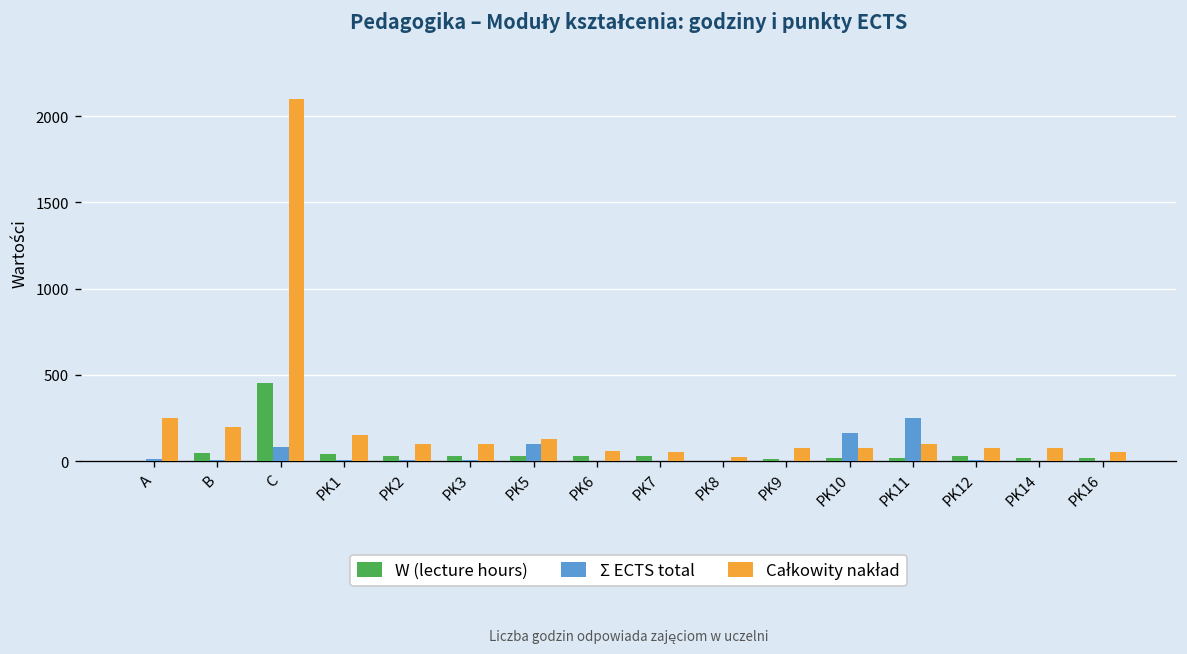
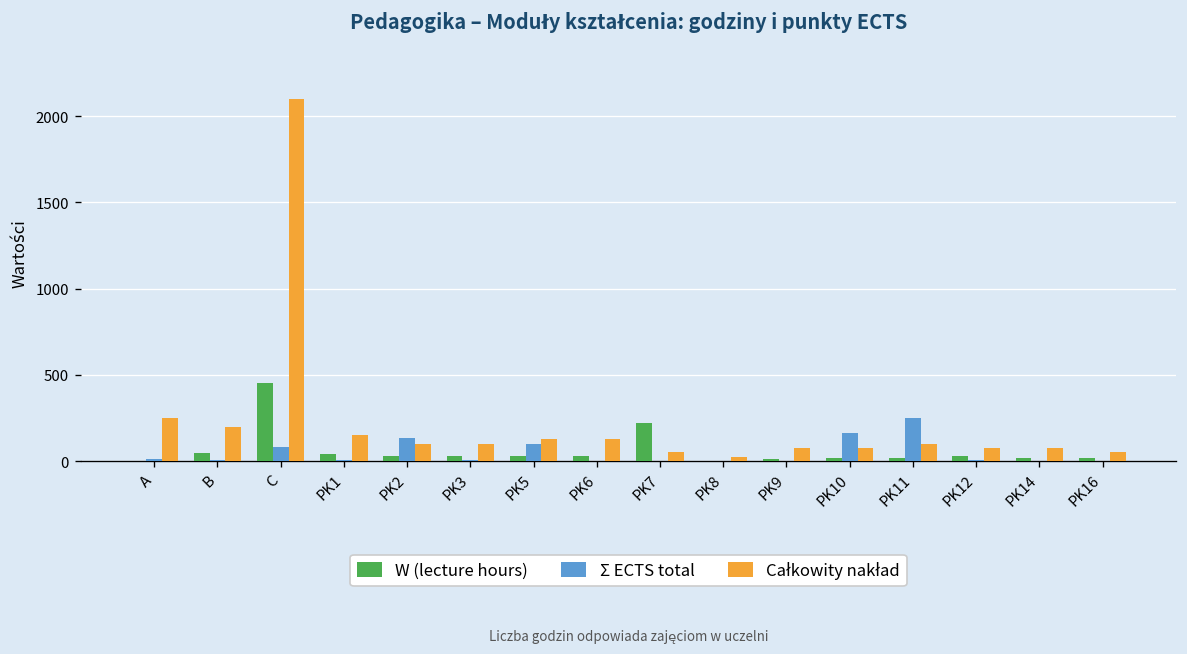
Σ ECTS total, PK2: 0 -> 140
Całkowity nakład, PK6: 60 -> 130
W (lecture hours), PK7: 30 -> 220
